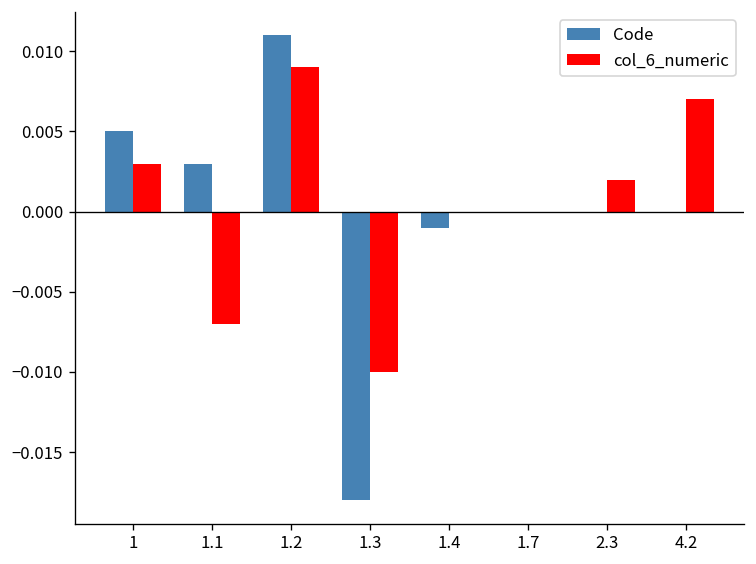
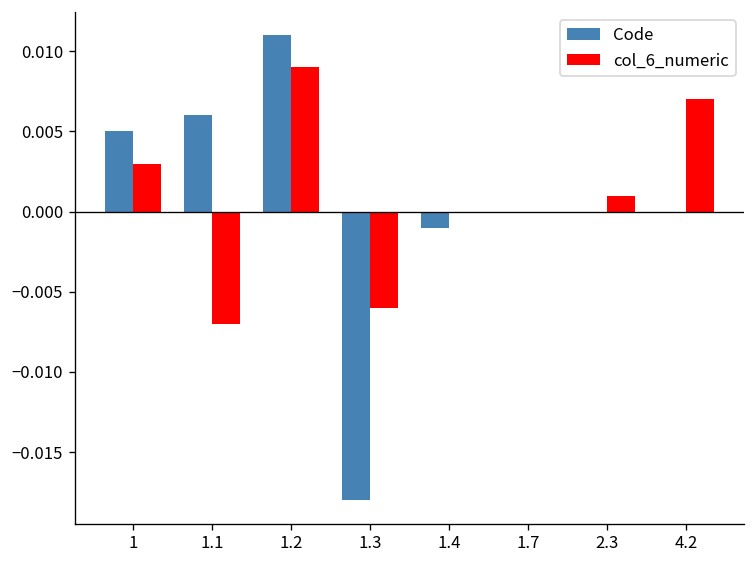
Code, 1.1: 0.003 -> 0.006
col_6_numeric, 1.3: -0.010 -> -0.006
col_6_numeric, 2.3: 0.002 -> 0.001
